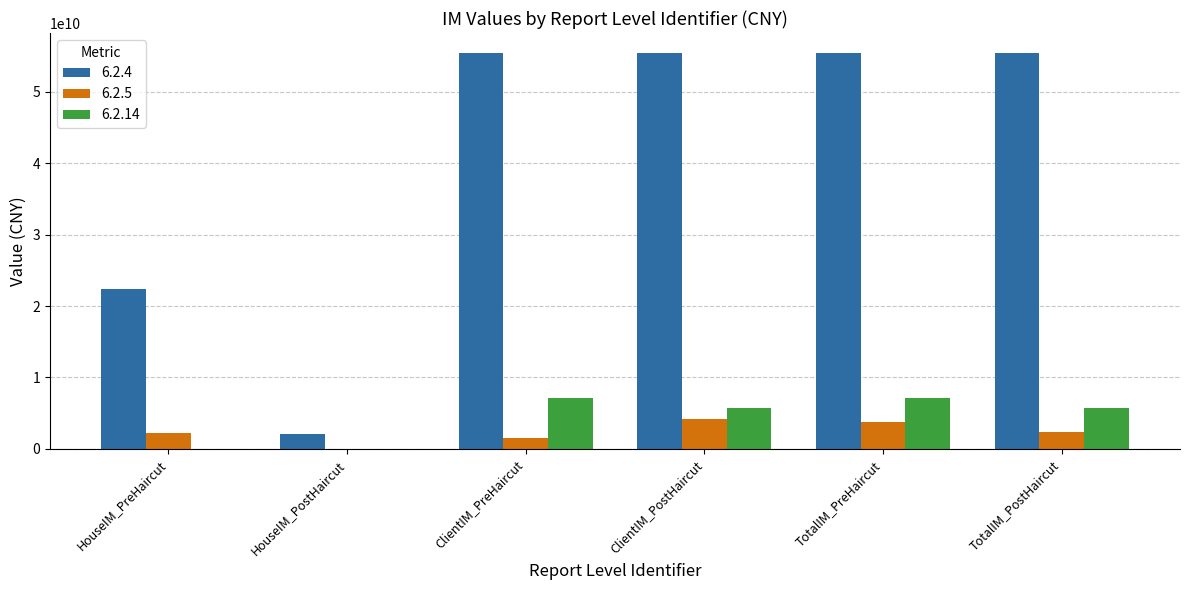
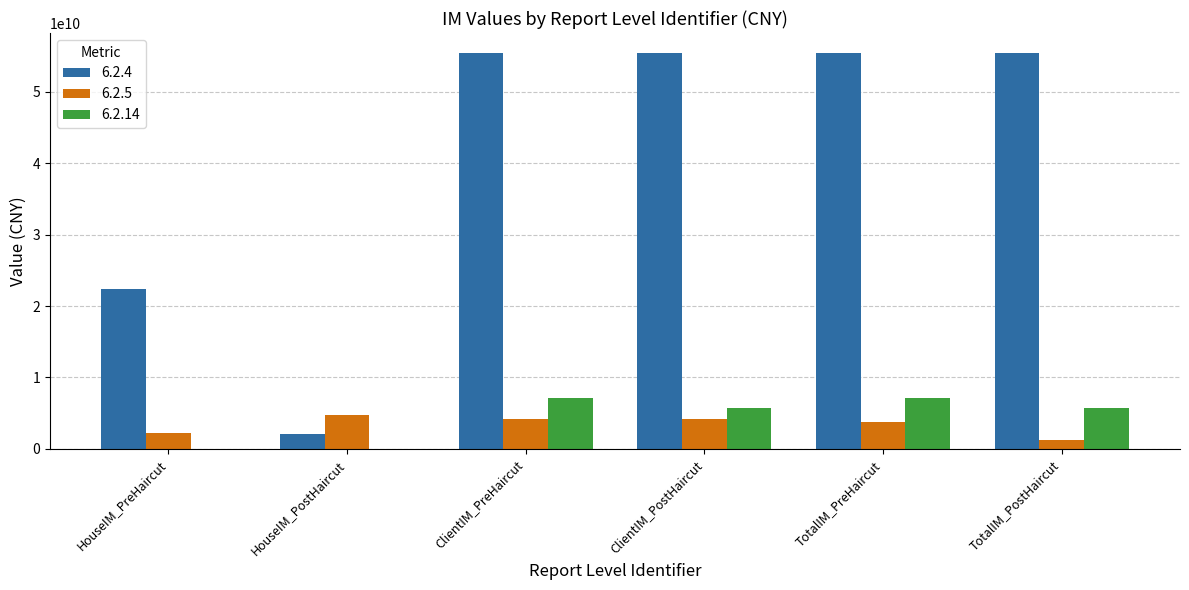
6.2.5, HouseIM_PostHaircut: 0 -> 5000000000
6.2.5, ClientIM_PreHaircut: 2000000000 -> 4000000000
6.2.5, TotalIM_PostHaircut: 2000000000 -> 1000000000
